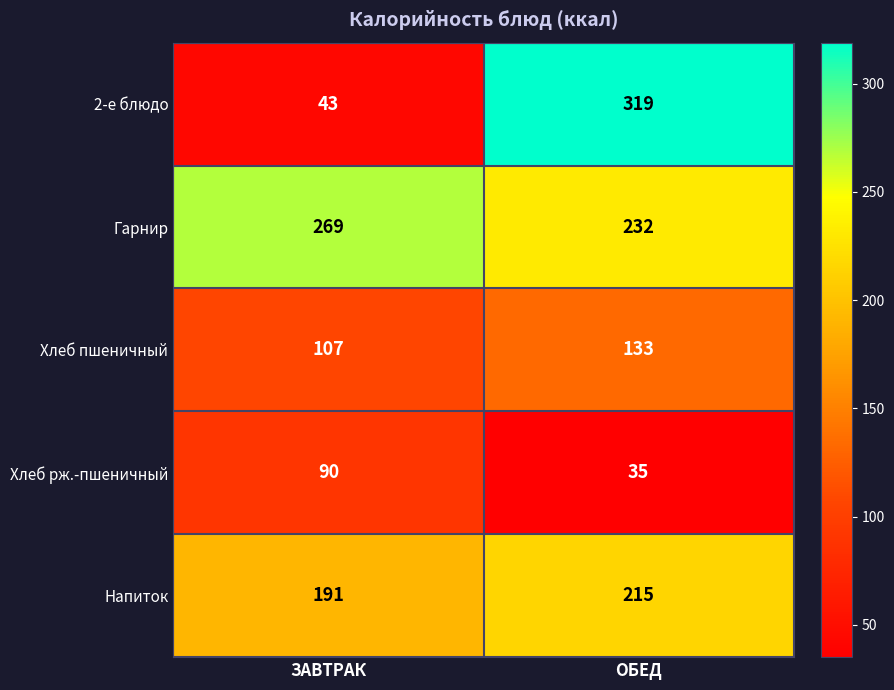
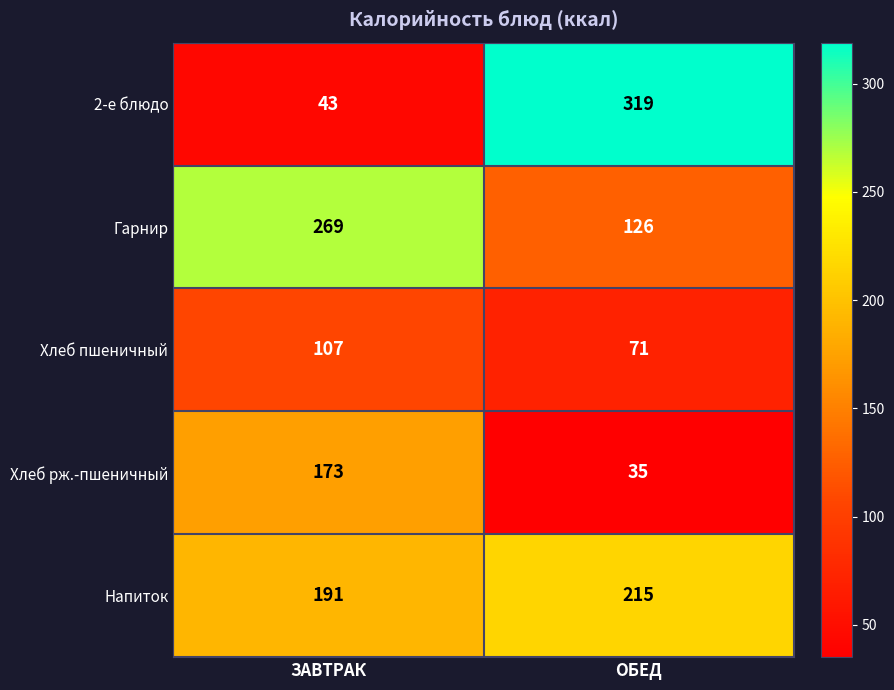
Гарнир, ОБЕД: 232 -> 126
Хлеб пшеничный, ОБЕД: 133 -> 71
Хлеб рж.-пшеничный, ЗАВТРАК: 90 -> 173
